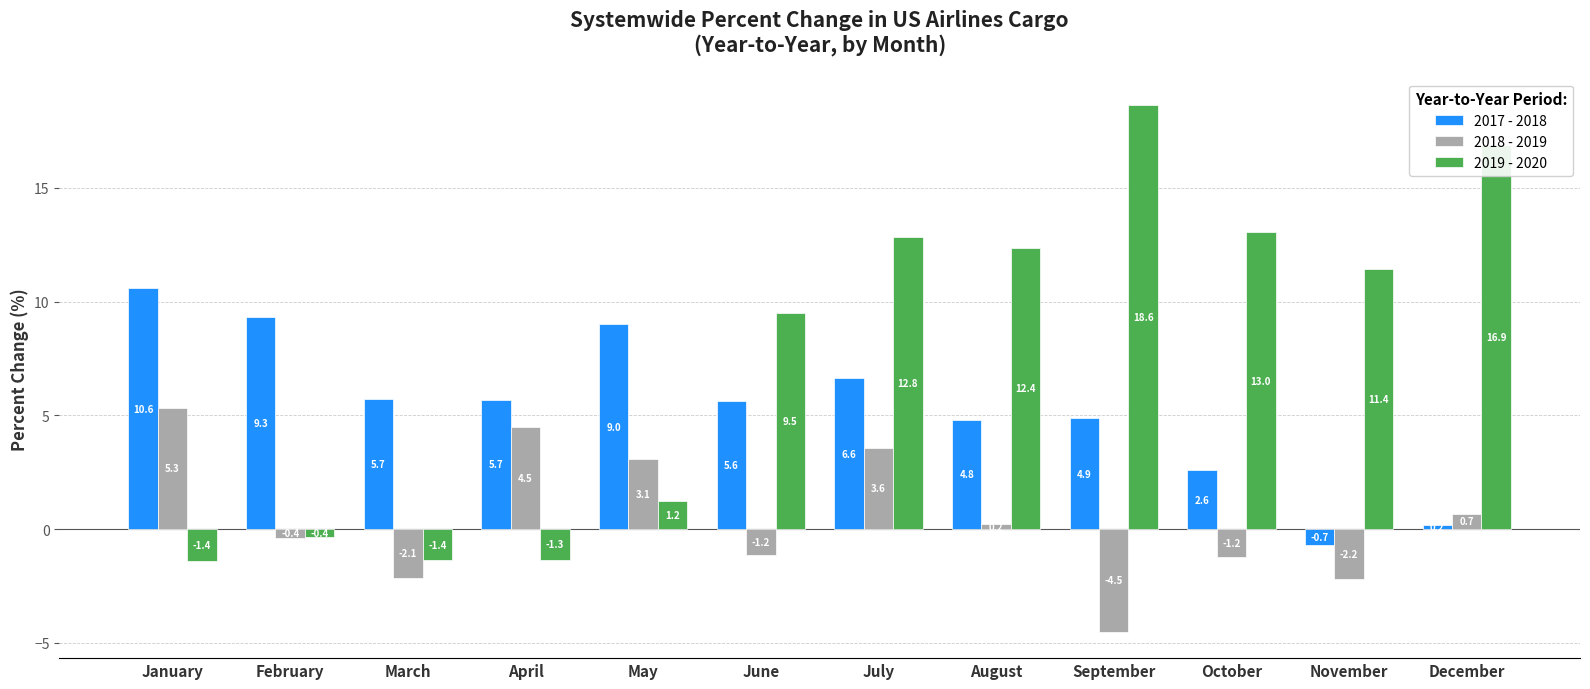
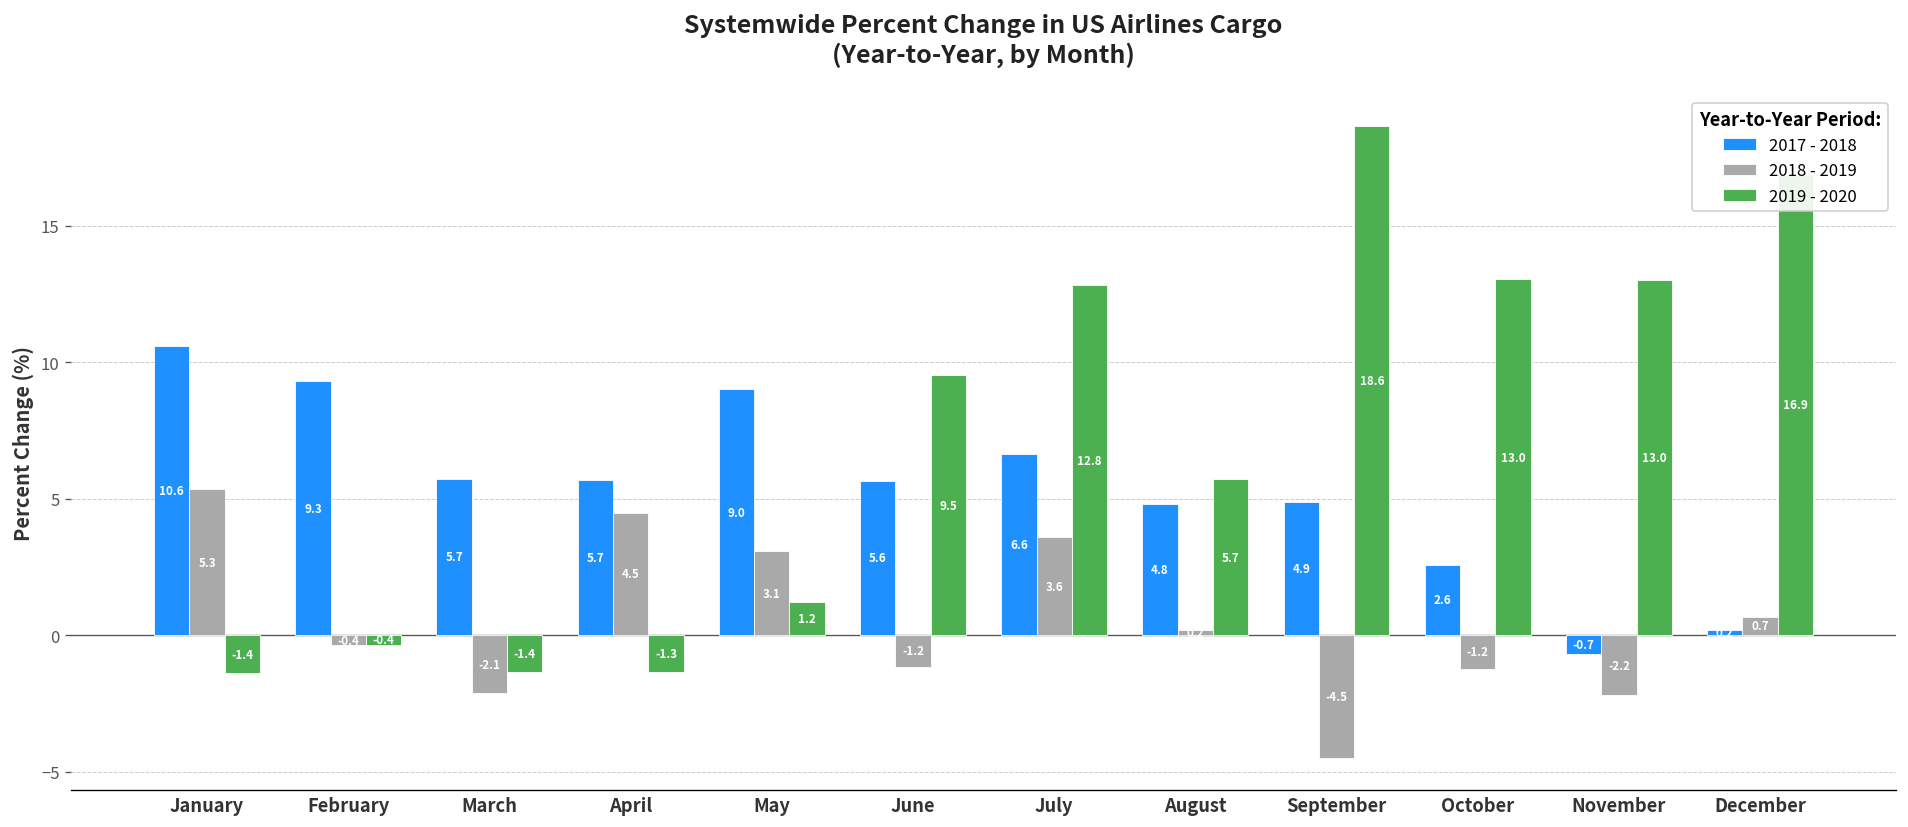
2019 - 2020, August: 12.4 -> 5.7
2019 - 2020, November: 11.4 -> 13.0
